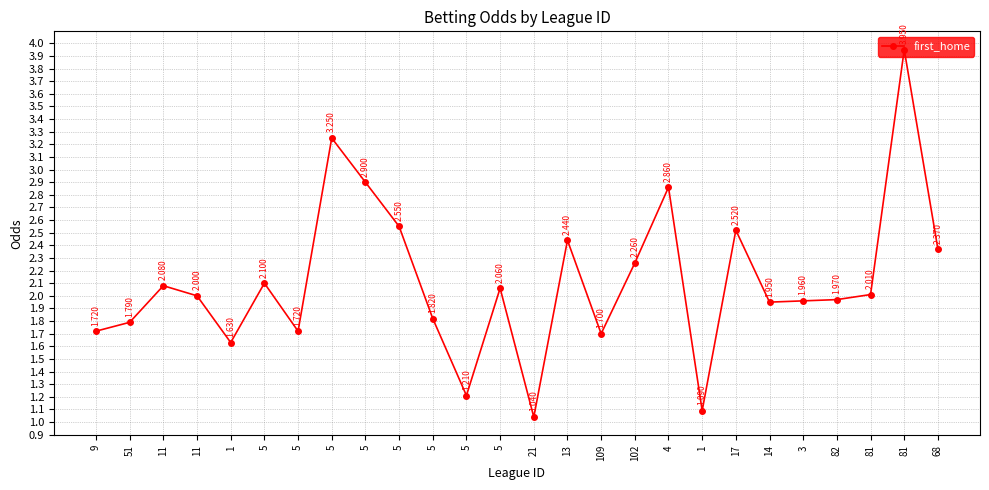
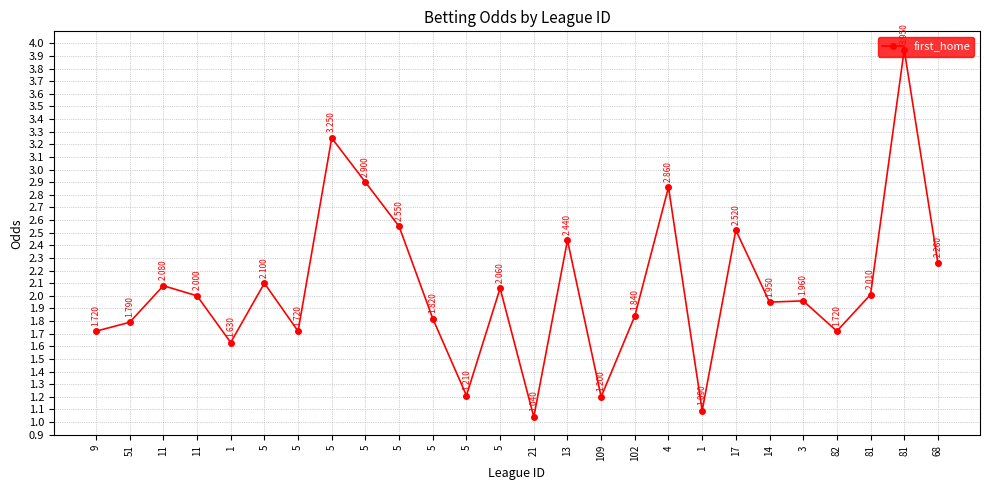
109: 1.700 -> 1.200
102: 2.260 -> 1.840
82: 1.970 -> 1.720
68: 2.370 -> 2.260
